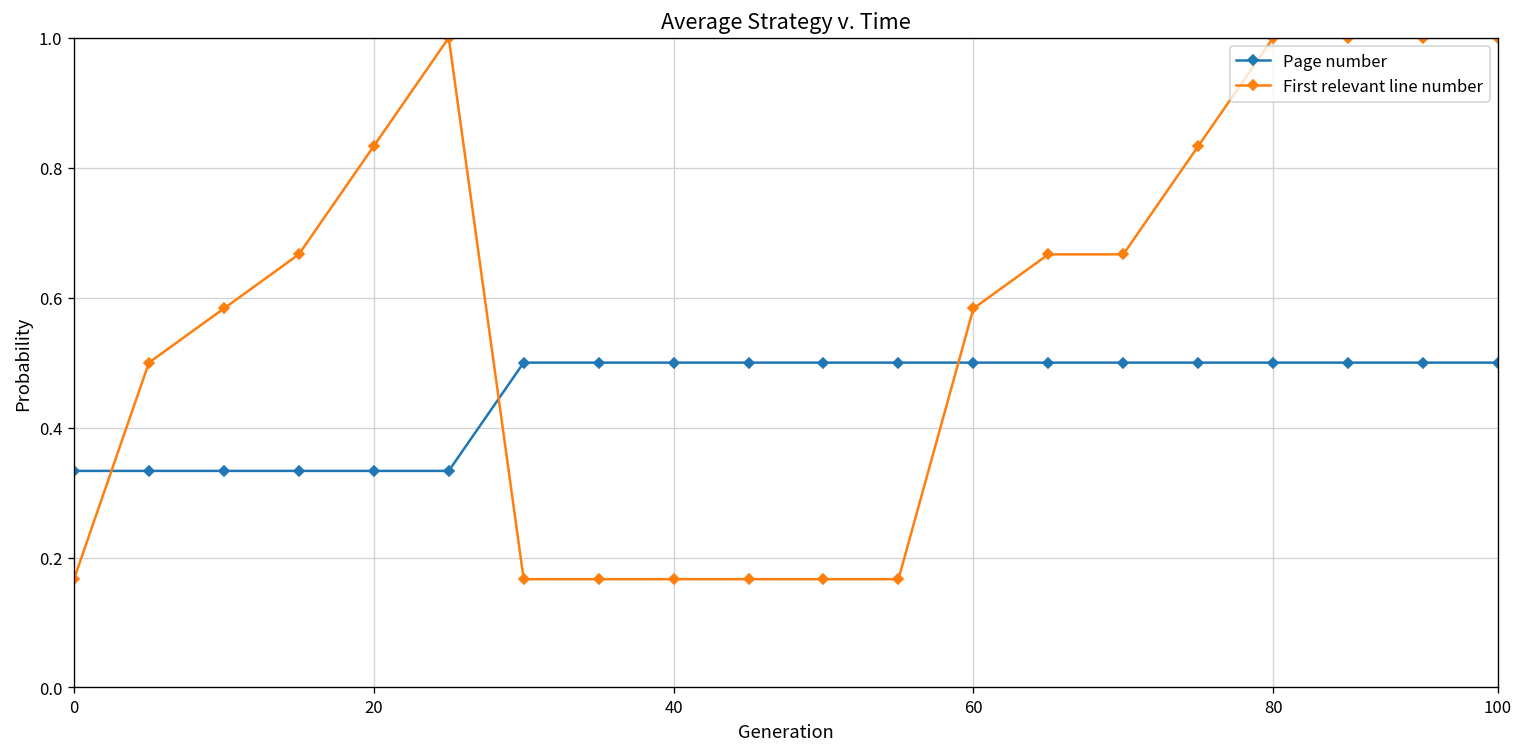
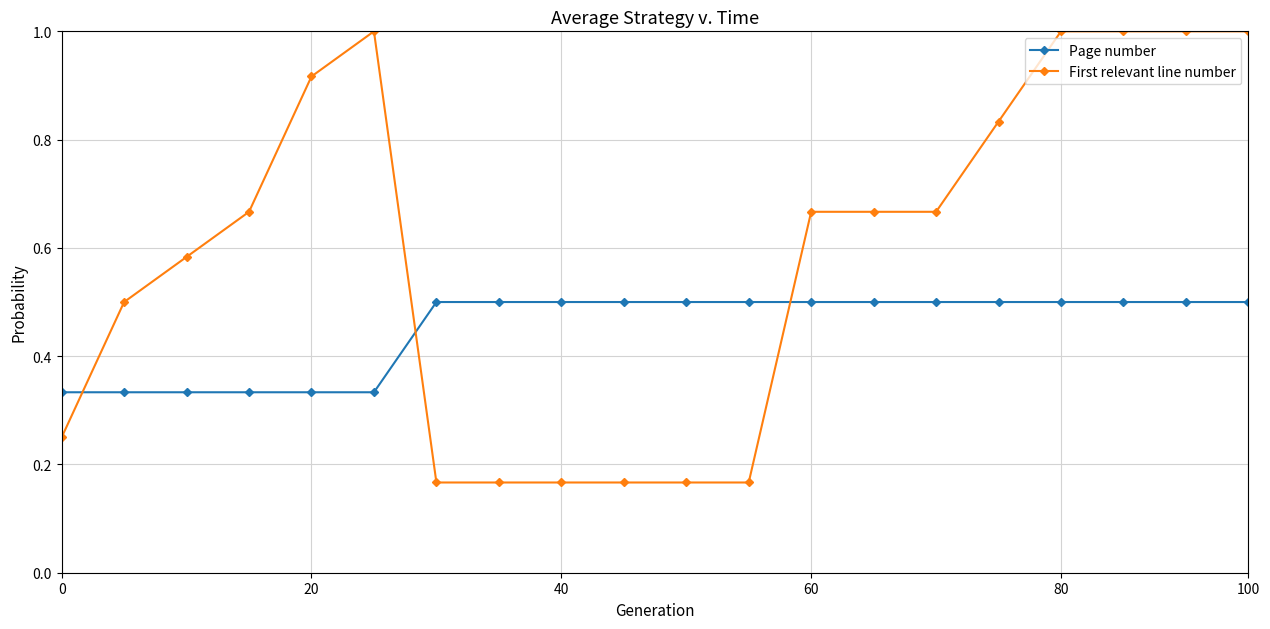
First relevant line number, 0: 0.17 -> 0.25
First relevant line number, 20: 0.83 -> 0.92
First relevant line number, 60: 0.58 -> 0.67
